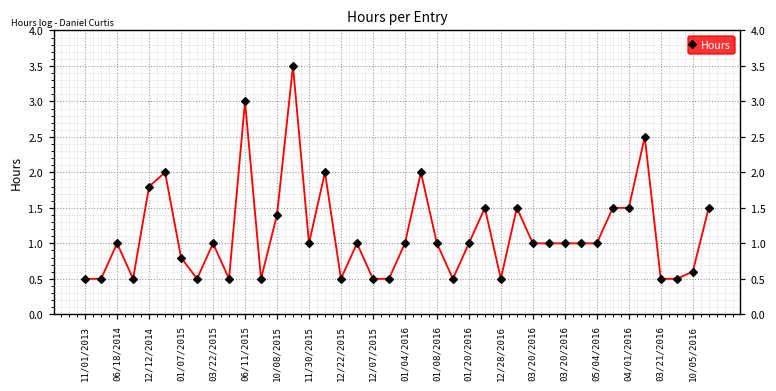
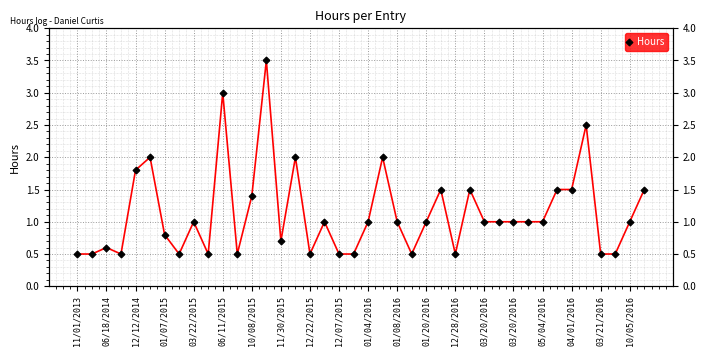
06/18/2014: 1.0 -> 0.6
11/30/2015: 1.0 -> 0.7
10/05/2016: 0.6 -> 1.0
